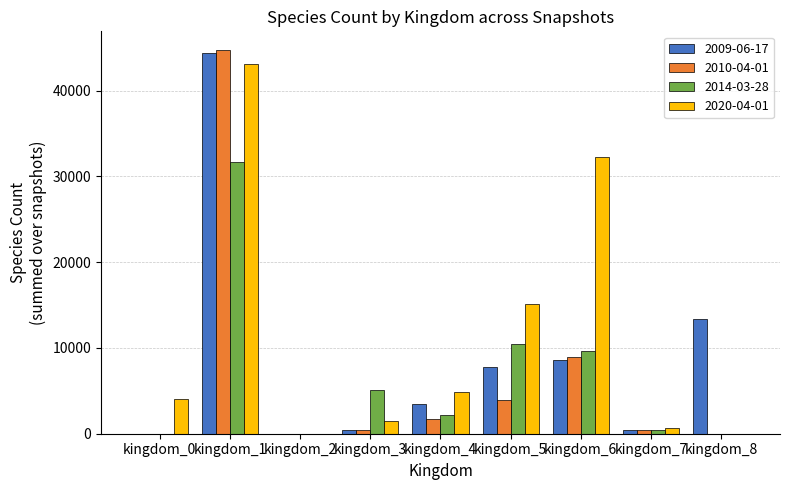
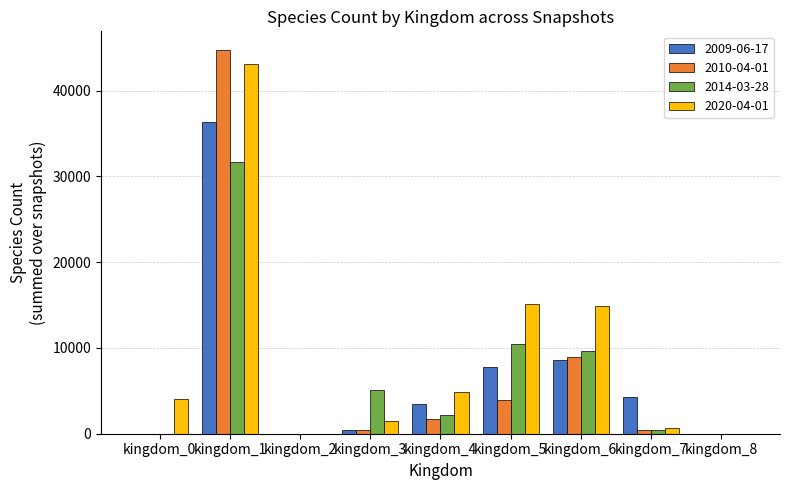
2009-06-17, kingdom_1: 44000 -> 36000
2020-04-01, kingdom_6: 32000 -> 15000
2009-06-17, kingdom_7: 0 -> 4000
2009-06-17, kingdom_8: 13000 -> 0
